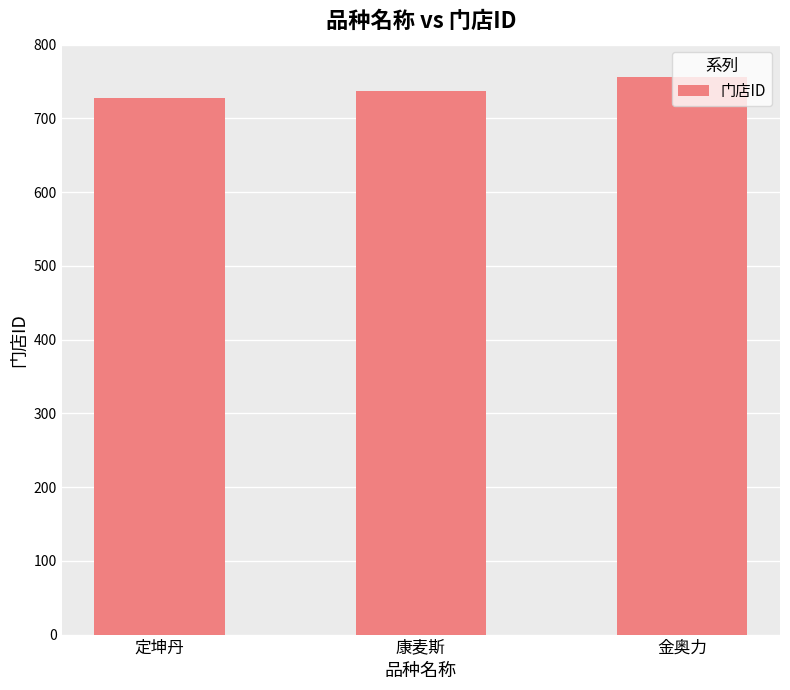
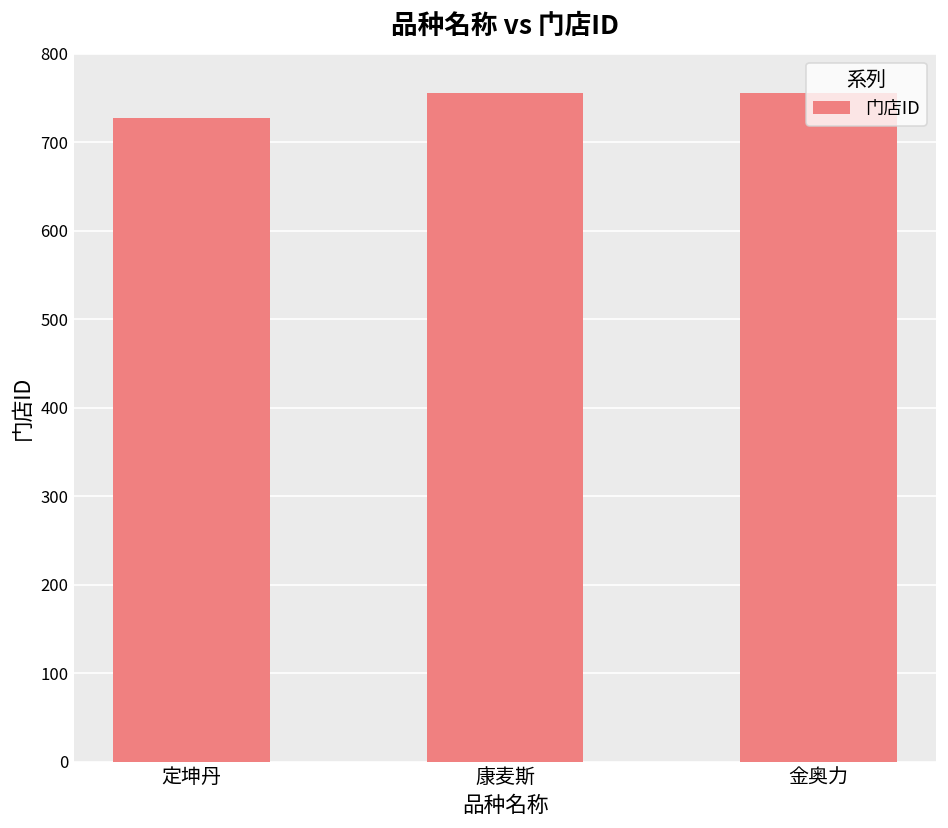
康麦斯: 740 -> 760
